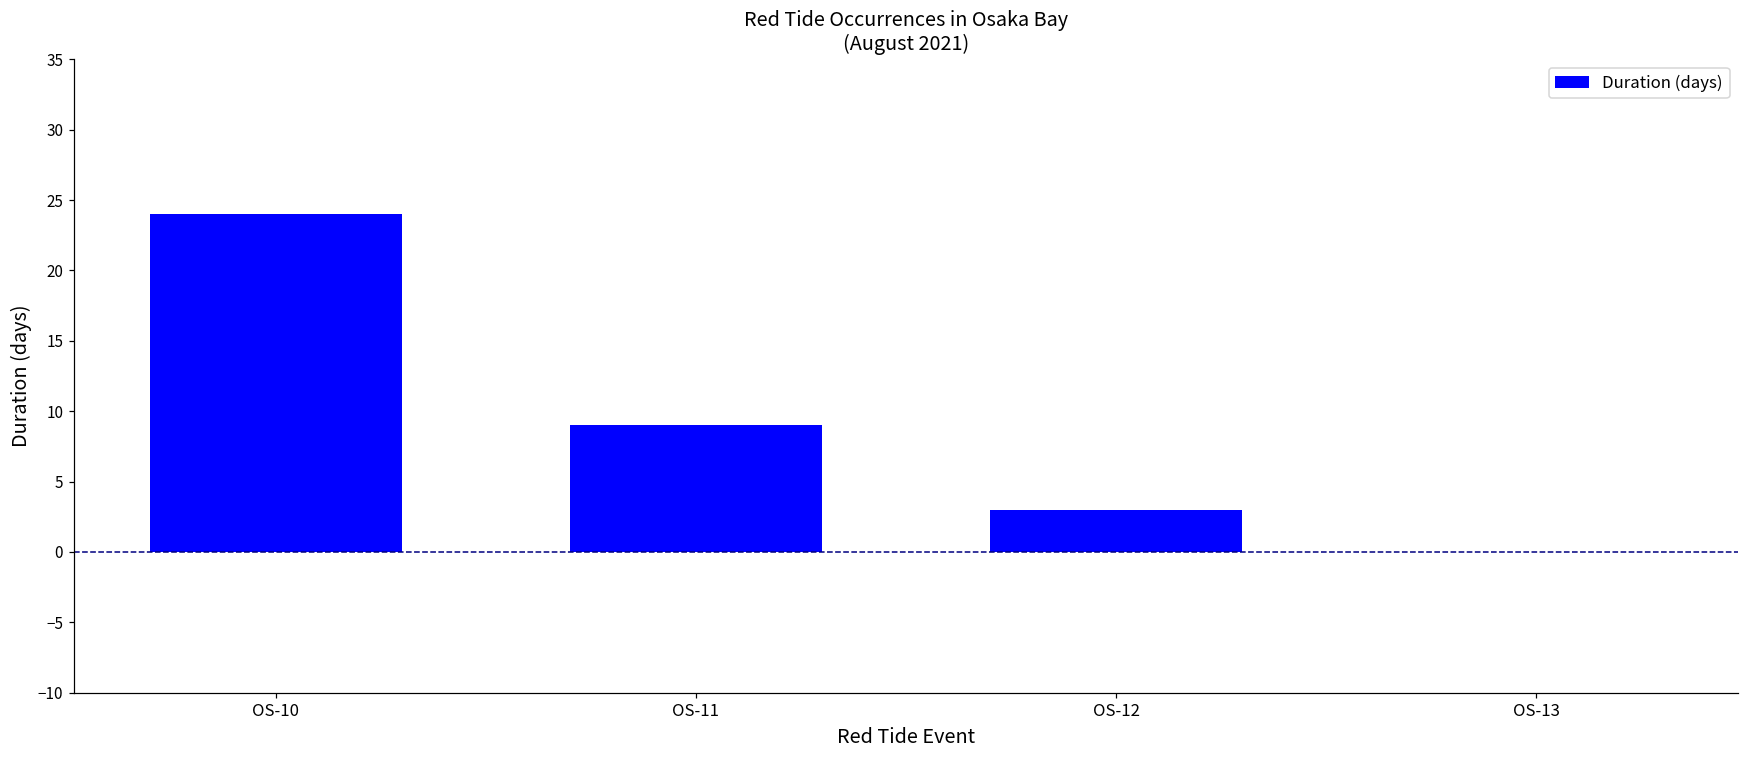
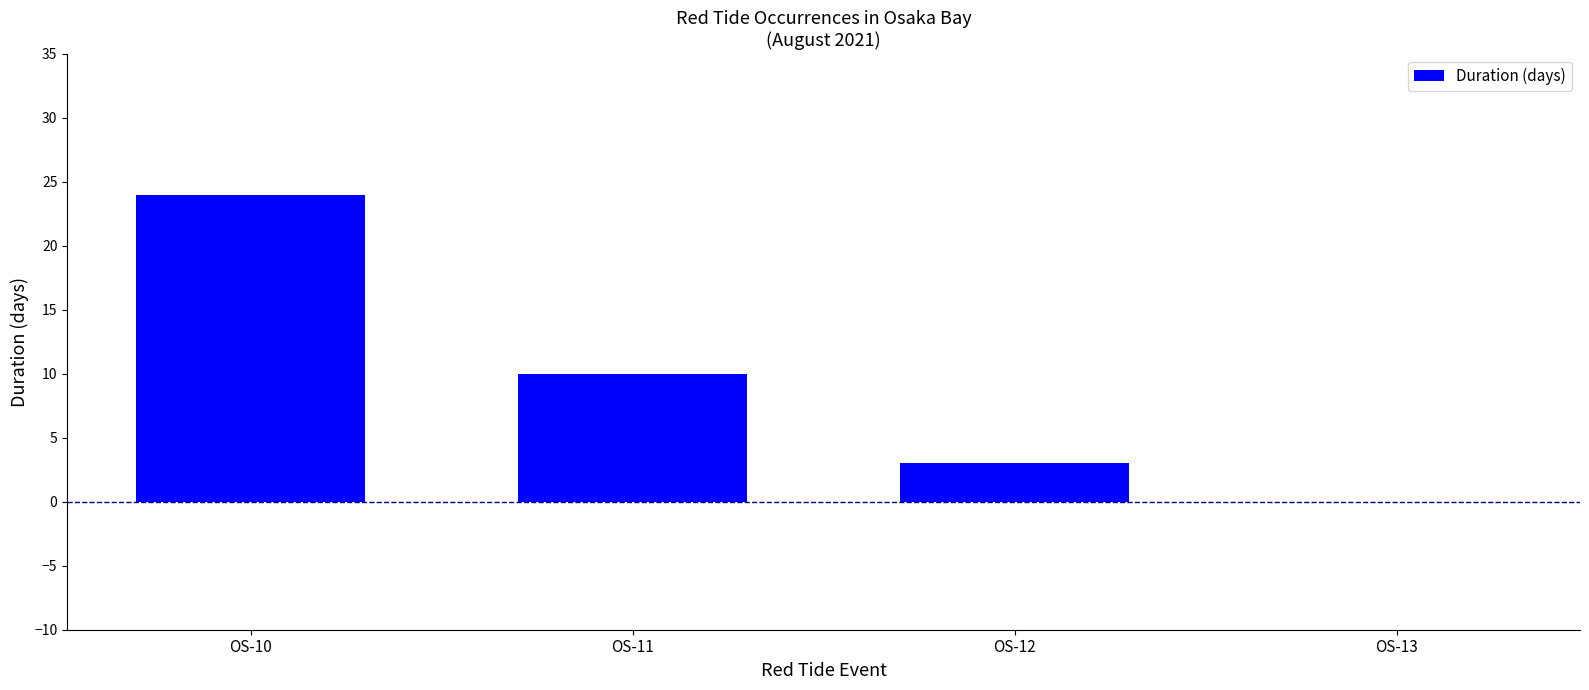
OS-11: 9 -> 10
